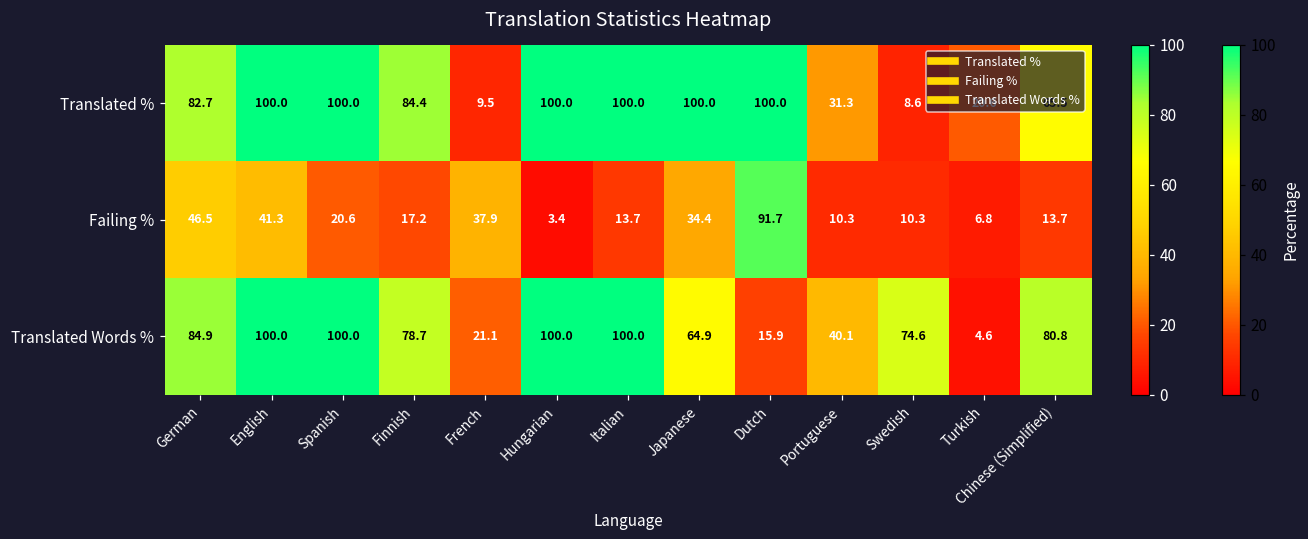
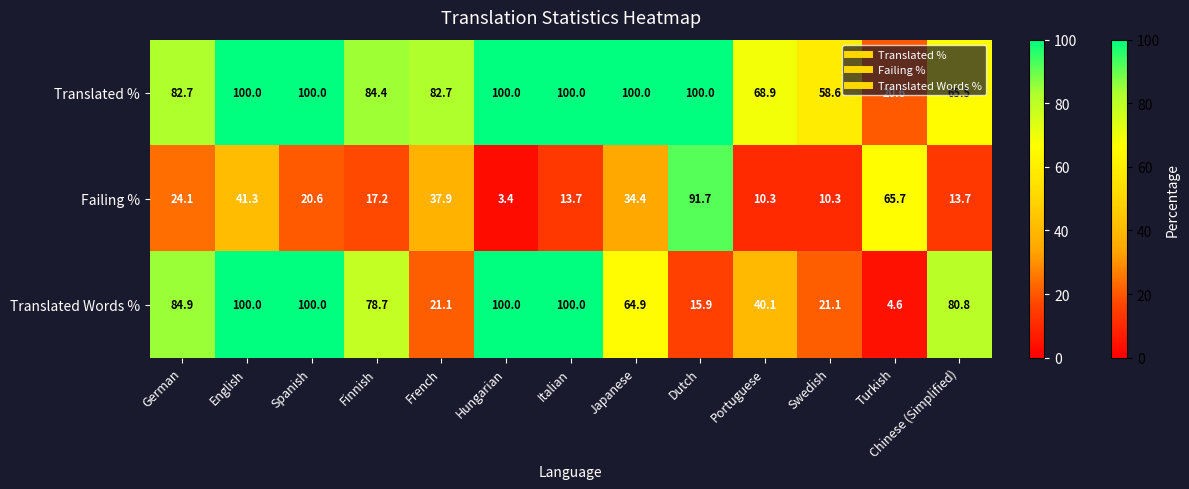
Translated %, French: 9.5 -> 82.7
Translated %, Portuguese: 31.3 -> 68.9
Translated %, Swedish: 8.6 -> 58.6
Failing %, German: 46.5 -> 24.1
Failing %, Turkish: 6.8 -> 65.7
Translated Words %, Swedish: 74.6 -> 21.1
